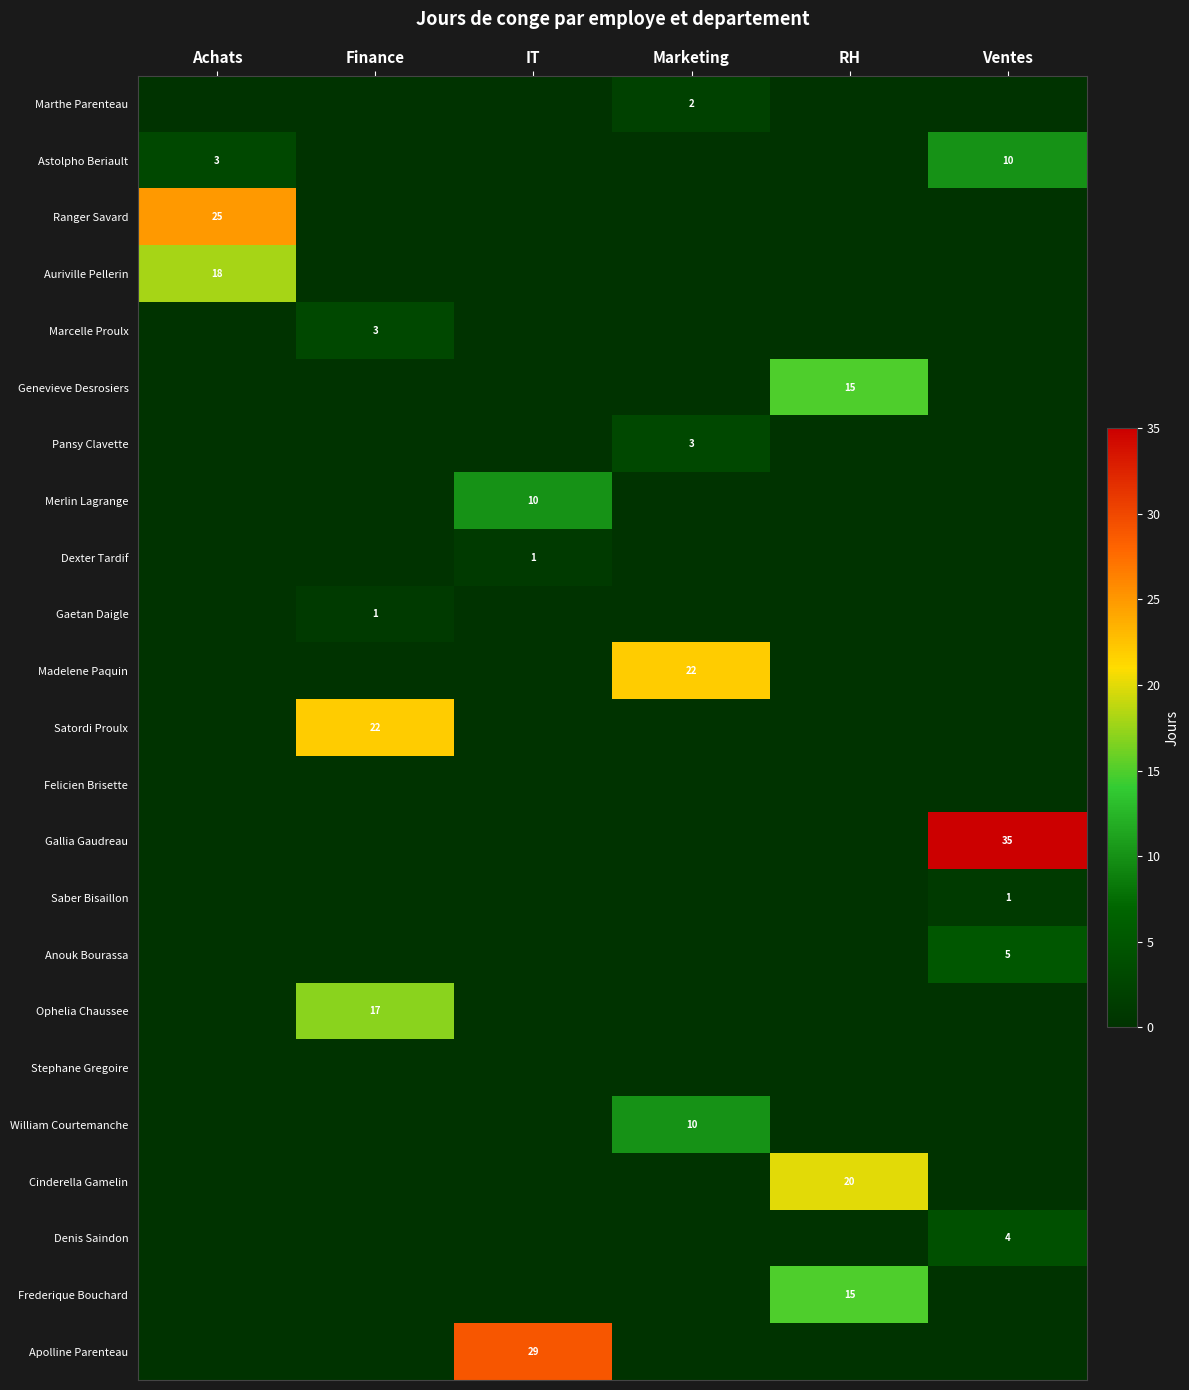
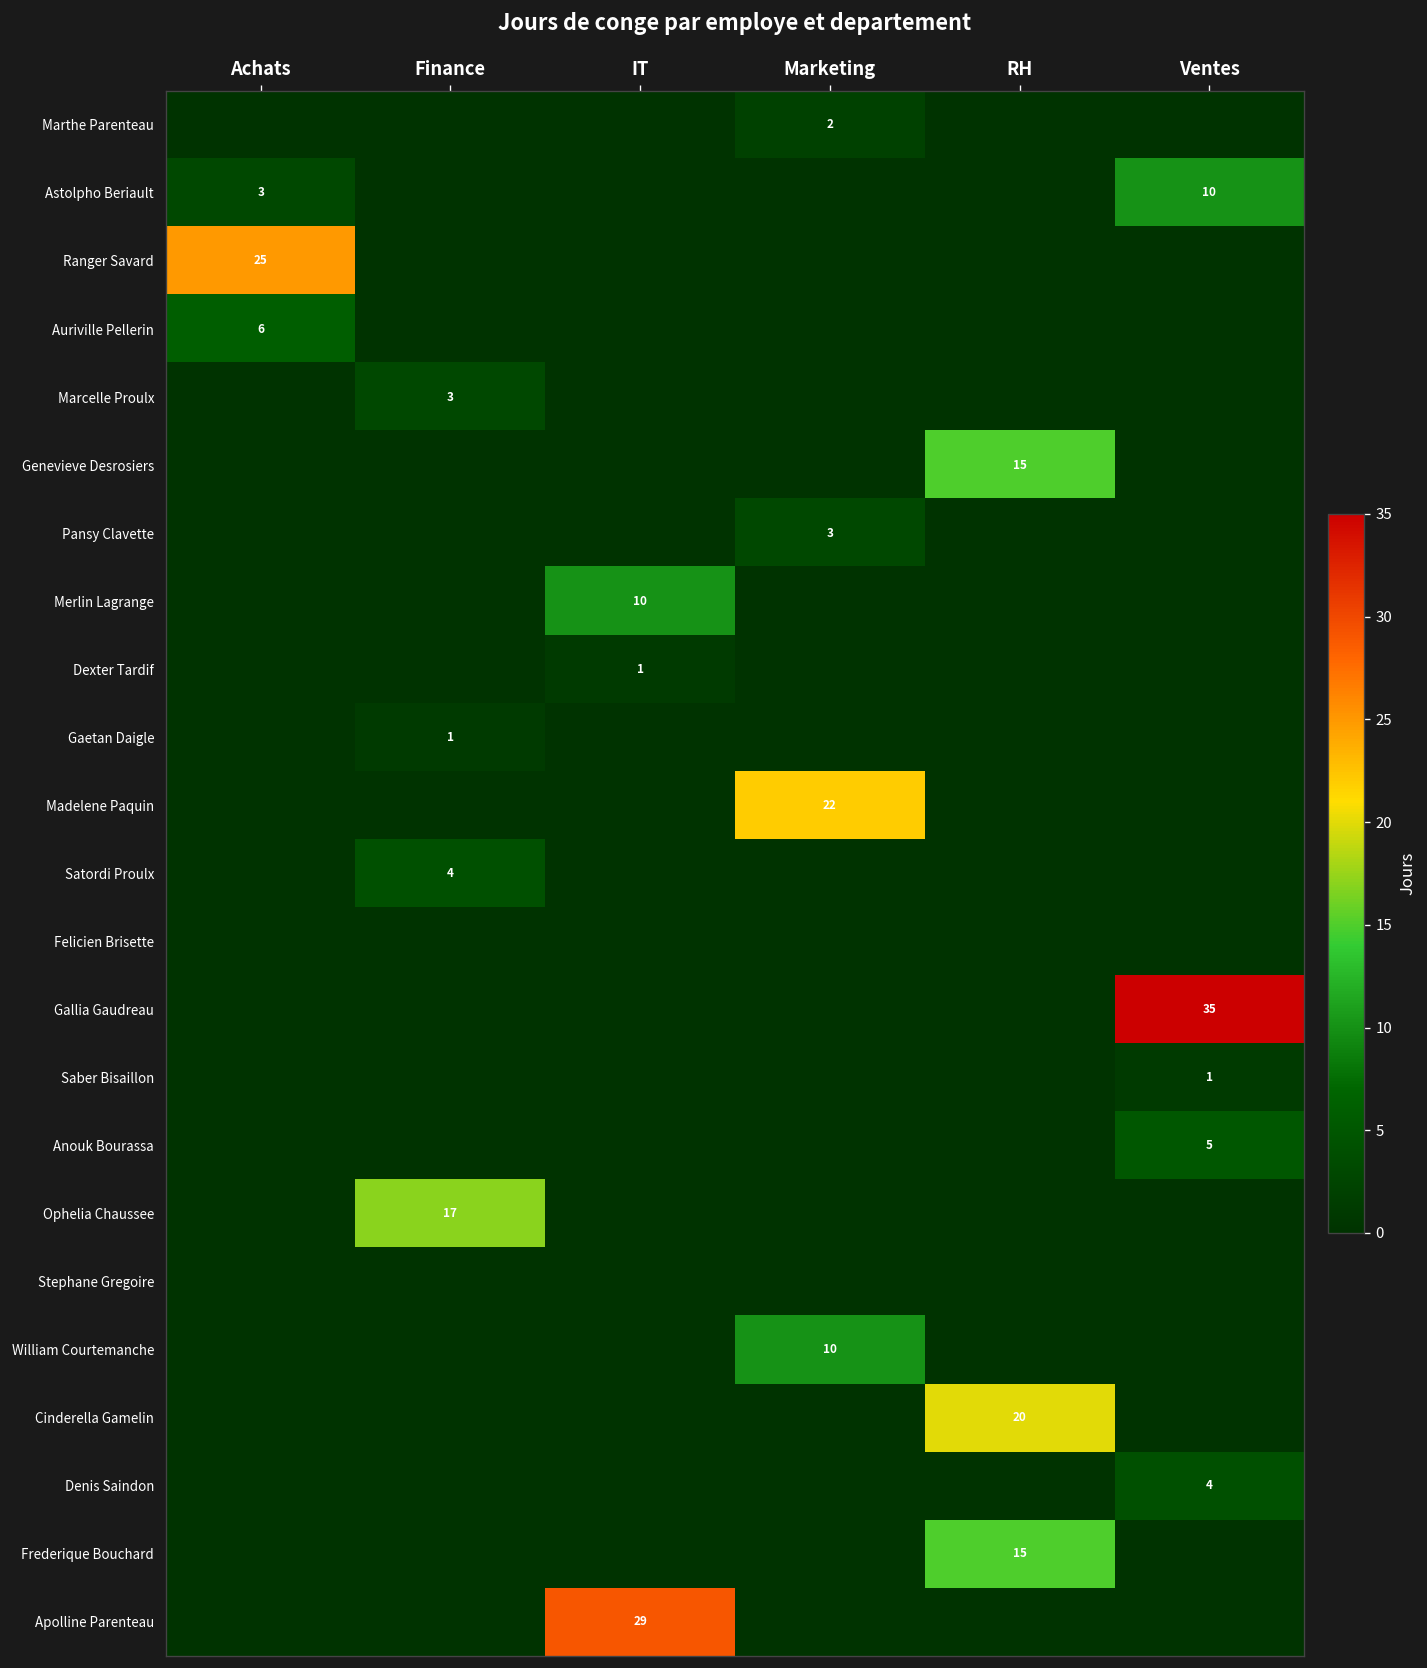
Auriville Pellerin, Achats: 18 -> 6
Satordi Proulx, Finance: 22 -> 4
